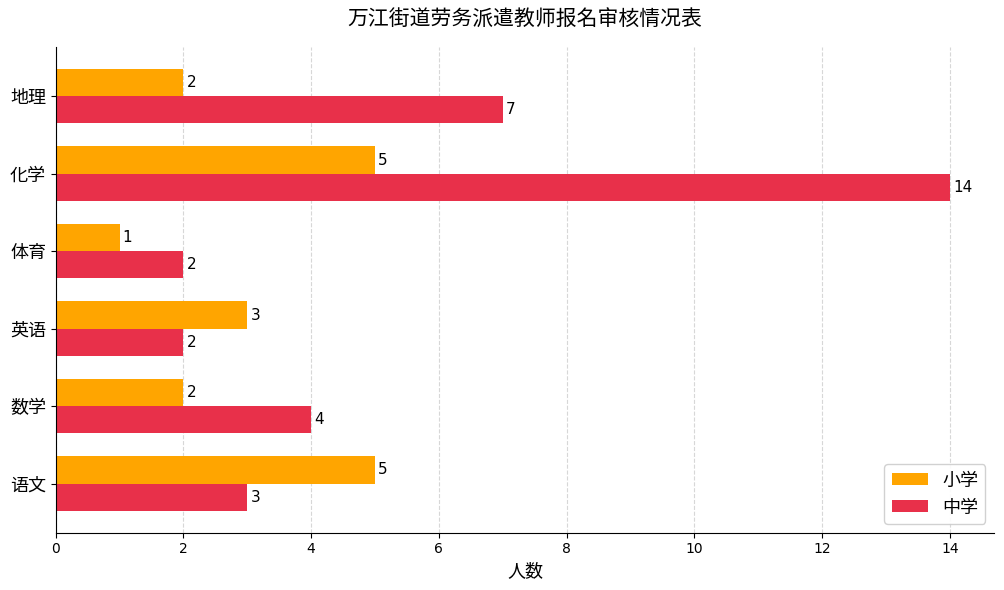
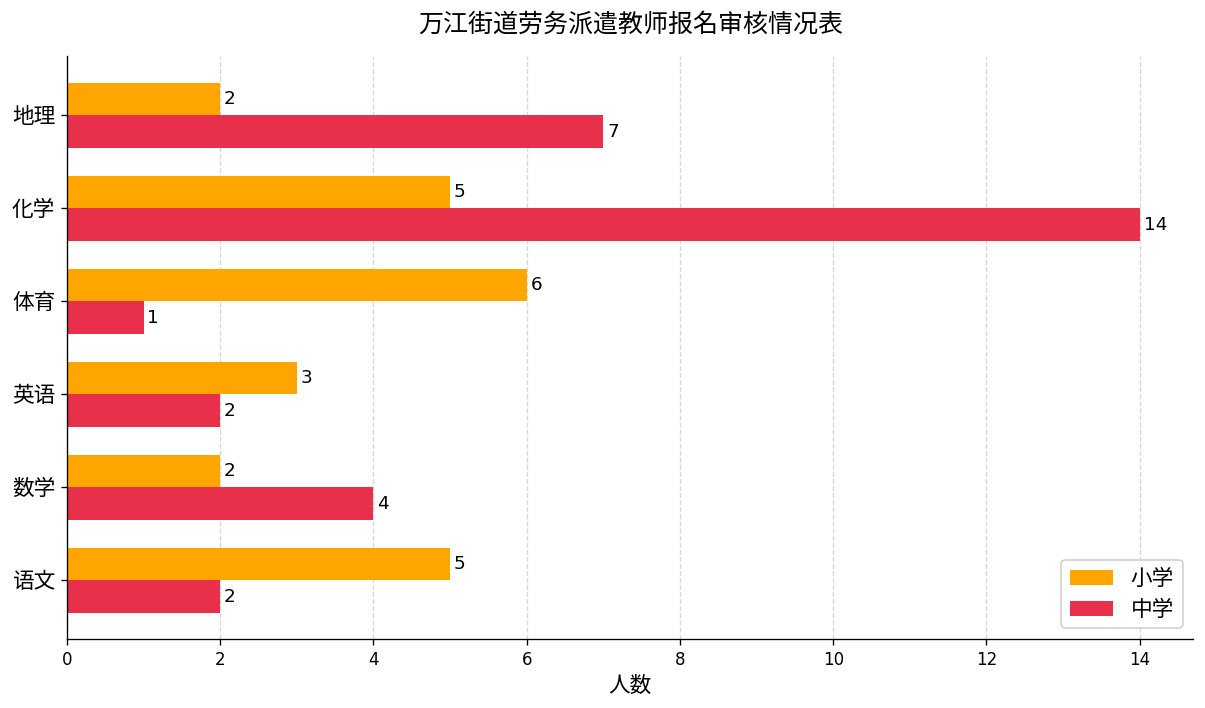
小学, 体育: 1 -> 6
中学, 体育: 2 -> 1
中学, 语文: 3 -> 2
